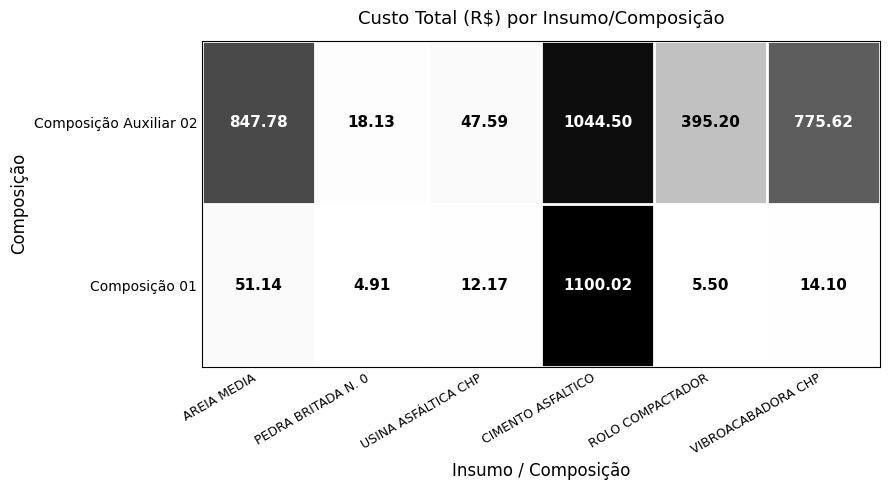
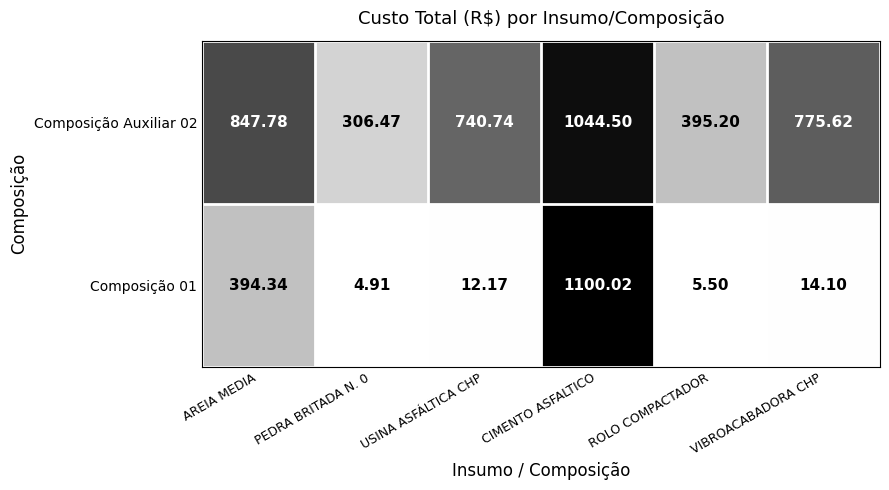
Composição Auxiliar 02, PEDRA BRITADA N. 0: 18.13 -> 306.47
Composição Auxiliar 02, USINA ASFÁLTICA CHP: 47.59 -> 740.74
Composição 01, AREIA MEDIA: 51.14 -> 394.34
